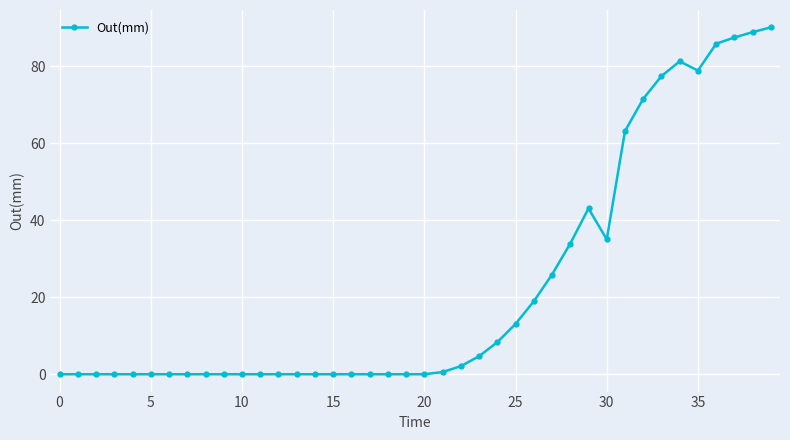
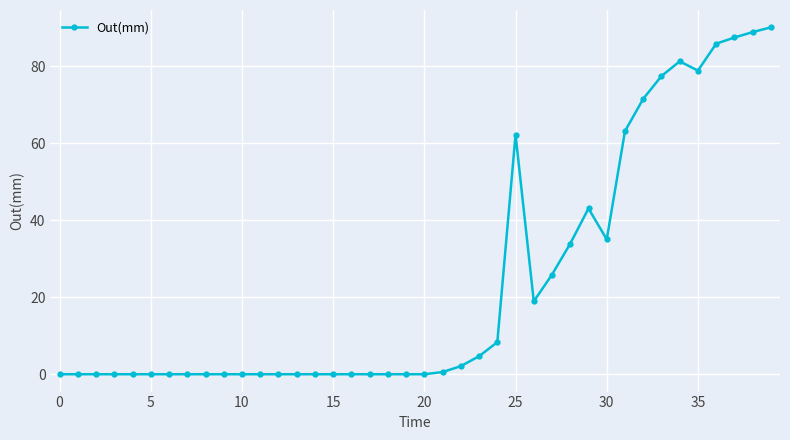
25: 13 -> 62
